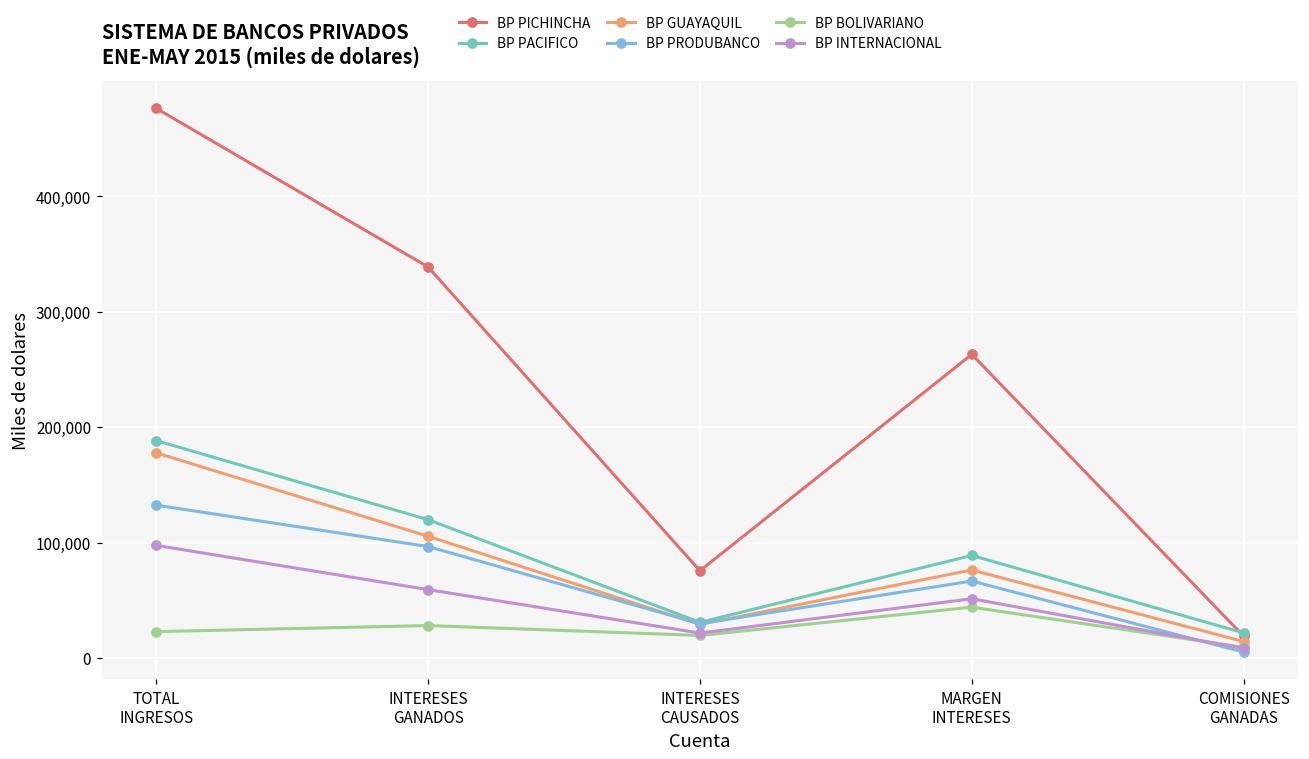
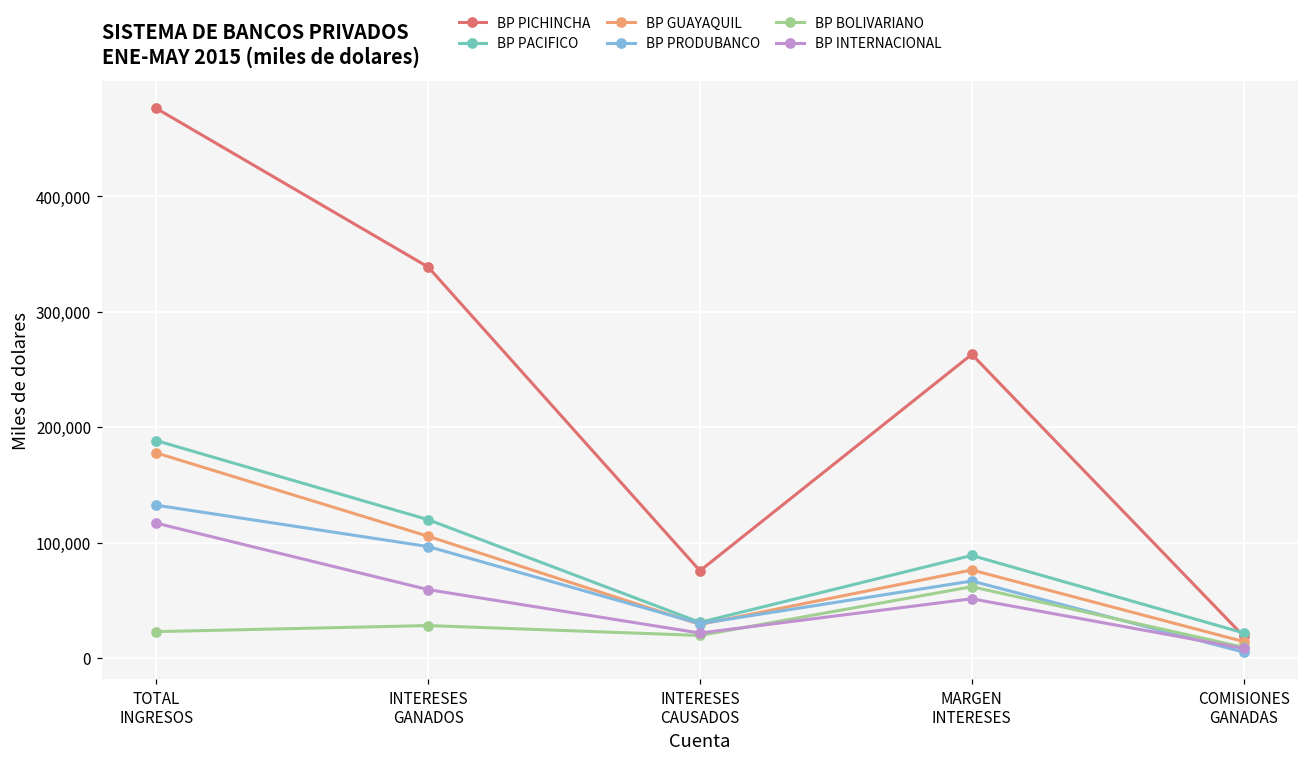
BP INTERNACIONAL, TOTAL INGRESOS: 98,000 -> 117,000
BP BOLIVARIANO, MARGEN INTERESES: 44,000 -> 62,000
